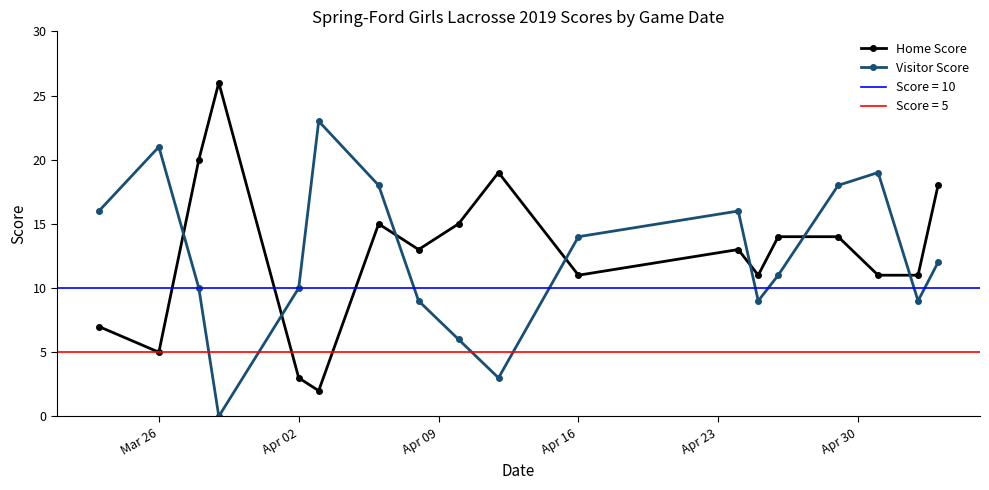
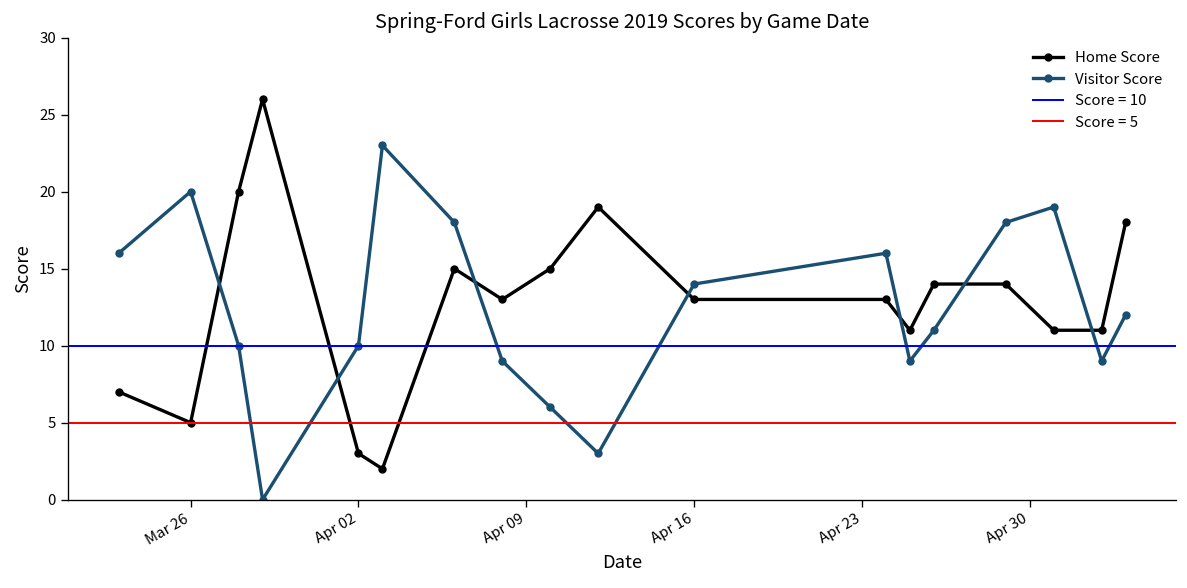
Visitor Score, Mar 26: 21 -> 20
Home Score, Apr 16: 11 -> 13
